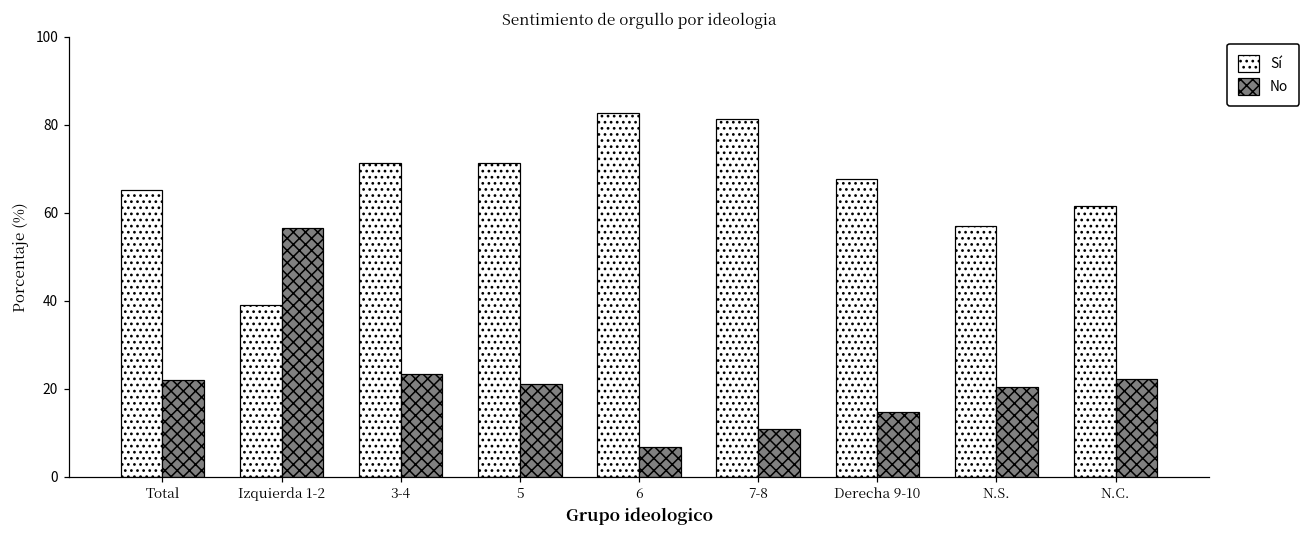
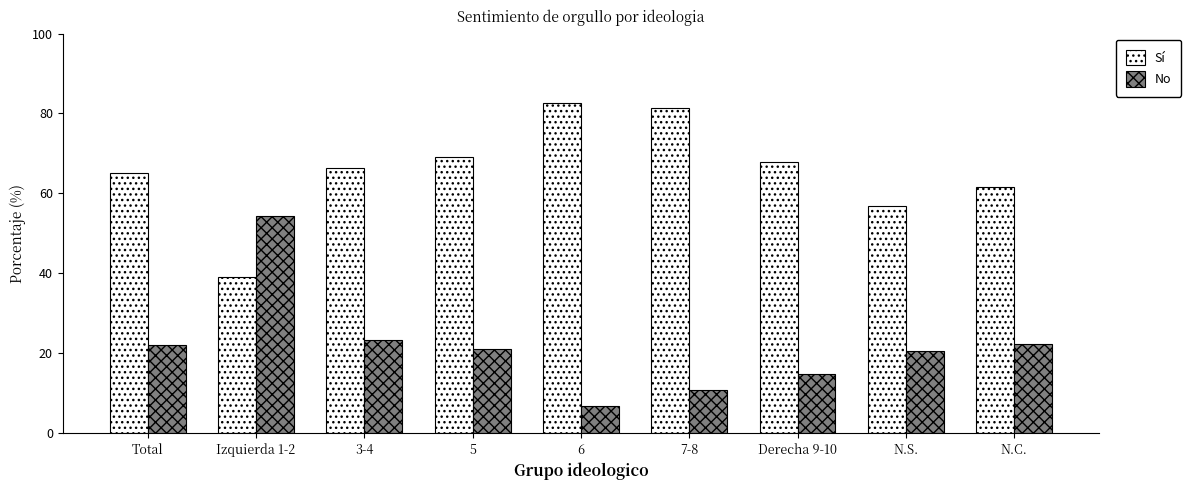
No, Izquierda 1-2: 56 -> 54
Sí, 3-4: 71 -> 66
Sí, 5: 71 -> 69
